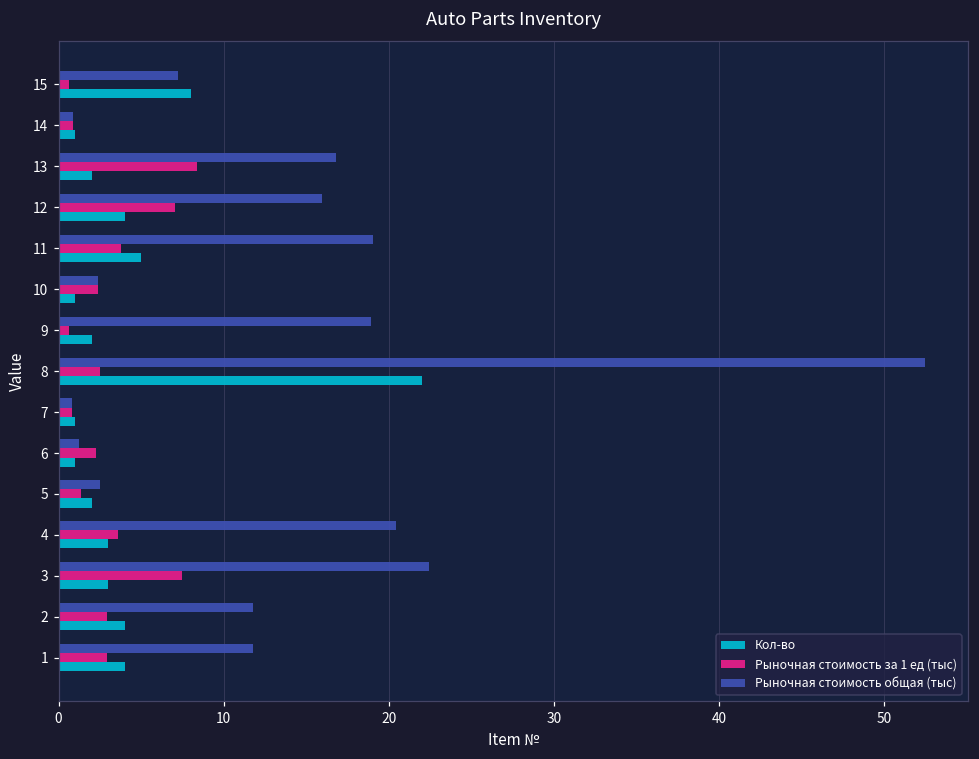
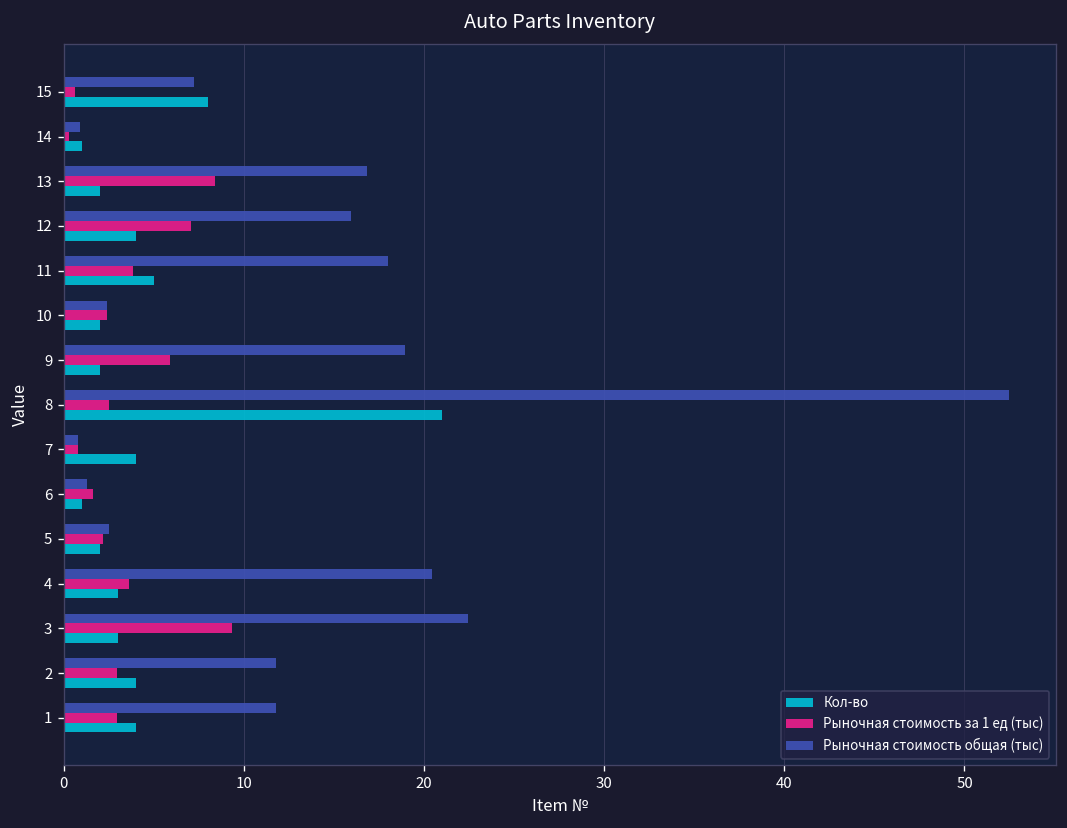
Рыночная стоимость за 1 ед (тыс), 14: 0.9 -> 0.3
Рыночная стоимость общая (тыс), 11: 19.0 -> 18.0
Кол-во, 10: 1 -> 2
Рыночная стоимость за 1 ед (тыс), 9: 0.6 -> 5.9
Кол-во, 8: 22 -> 21
Кол-во, 7: 1 -> 4
Рыночная стоимость за 1 ед (тыс), 6: 2.3 -> 1.6
Рыночная стоимость за 1 ед (тыс), 5: 1.3 -> 2.2
Рыночная стоимость за 1 ед (тыс), 3: 7.5 -> 9.4
